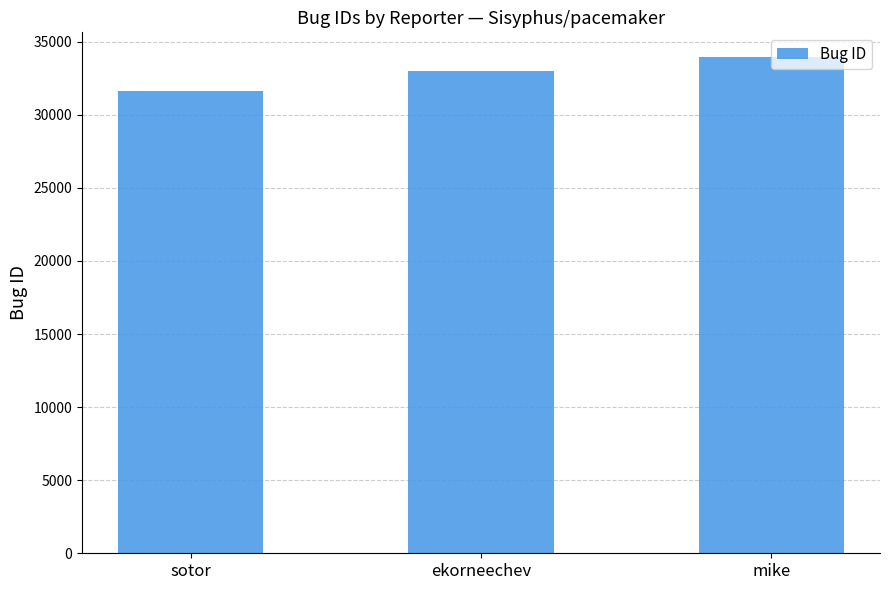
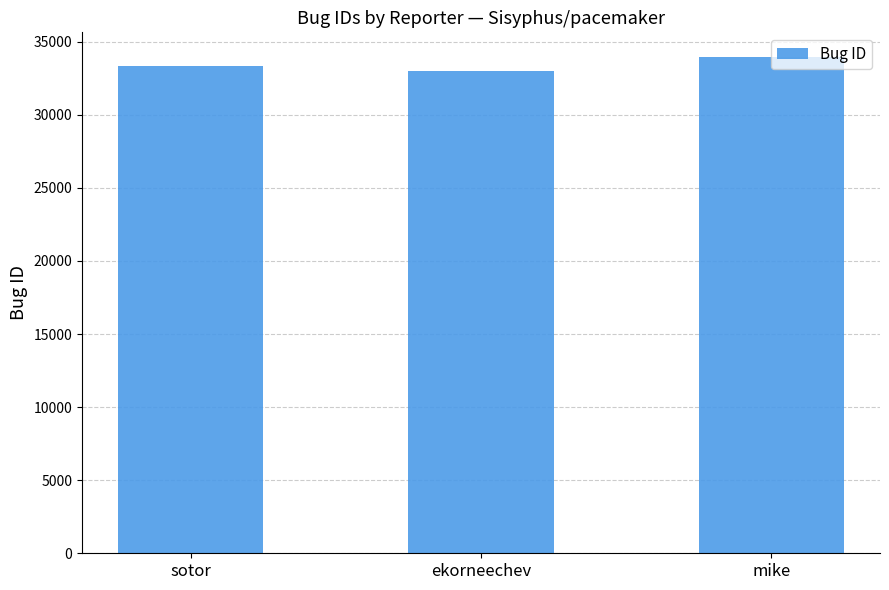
sotor: 31600 -> 33400
